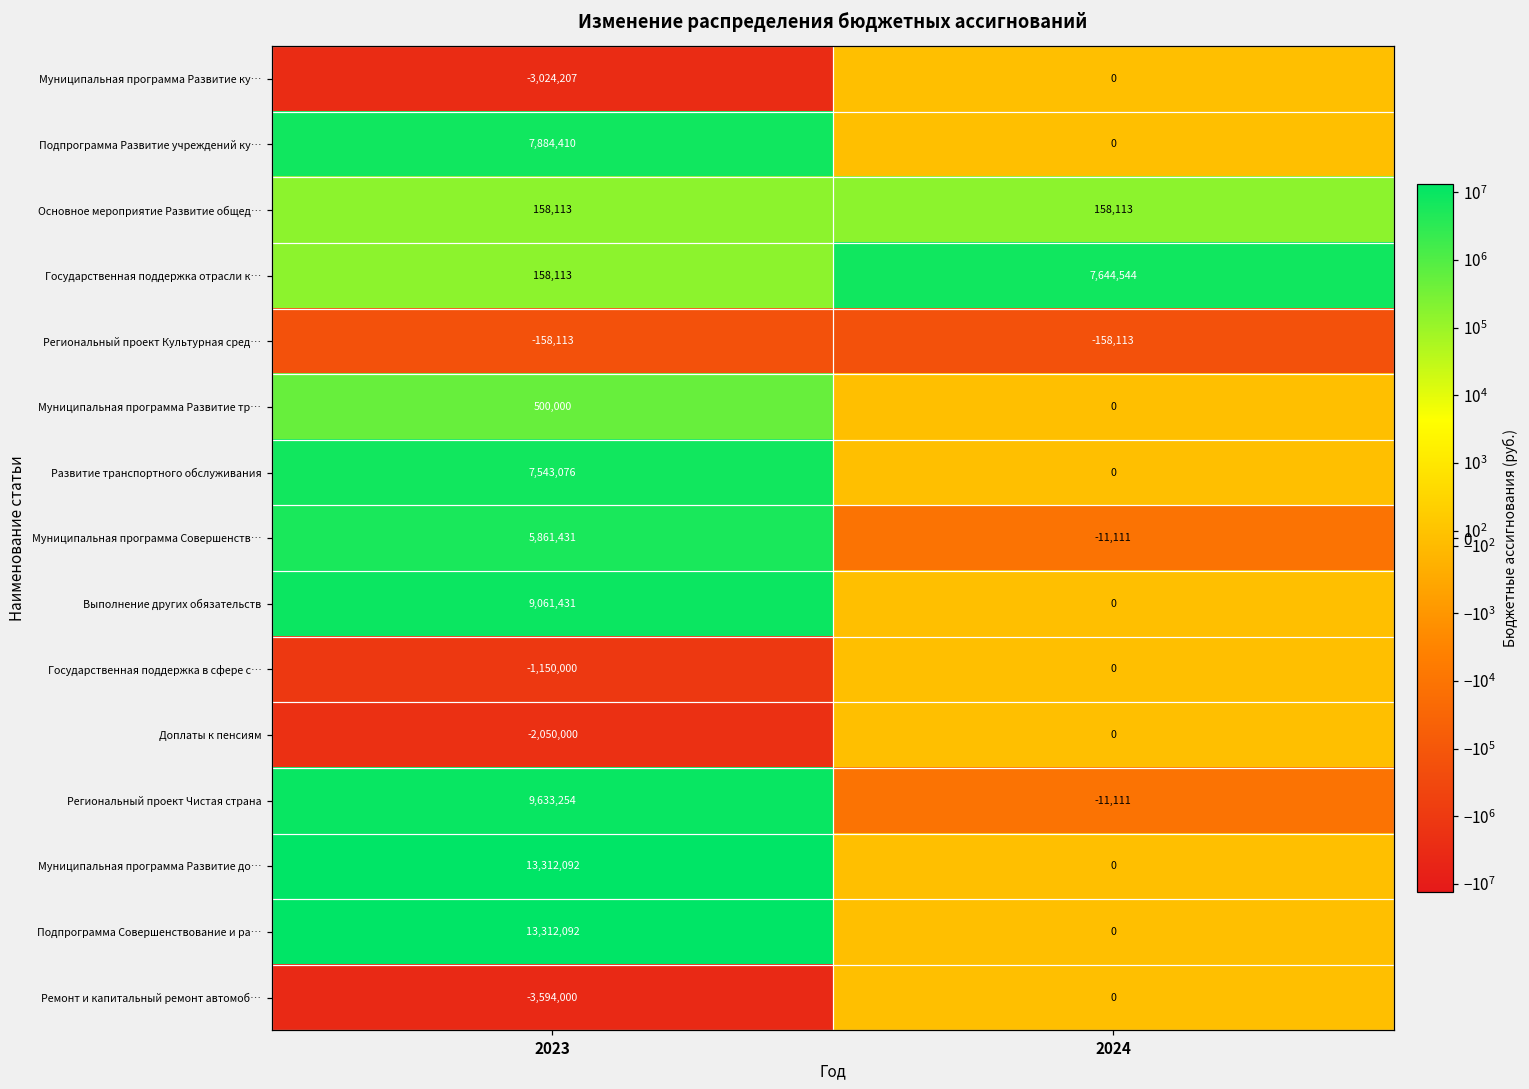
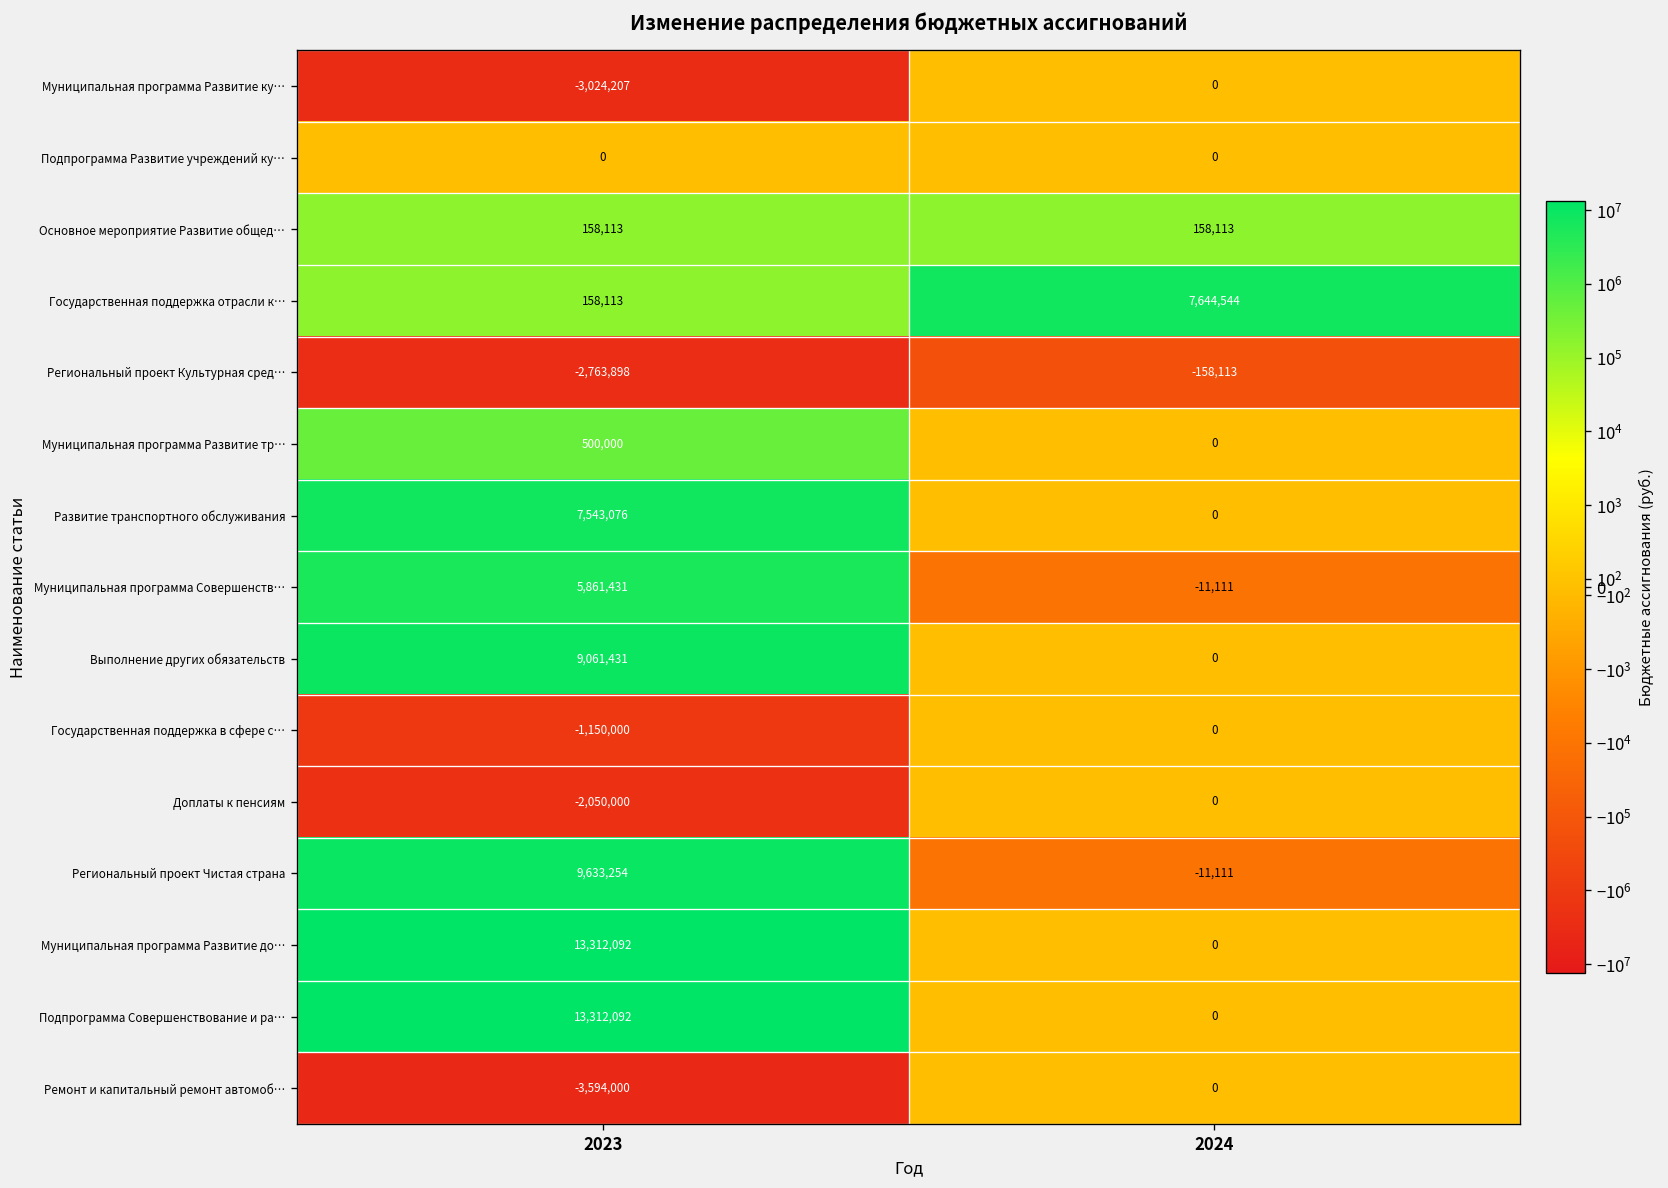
Подпрограмма Развитие учреждений ку…, 2023: 7,884,410 -> 0
Региональный проект Культурная сред…, 2023: -158,113 -> -2,763,898
